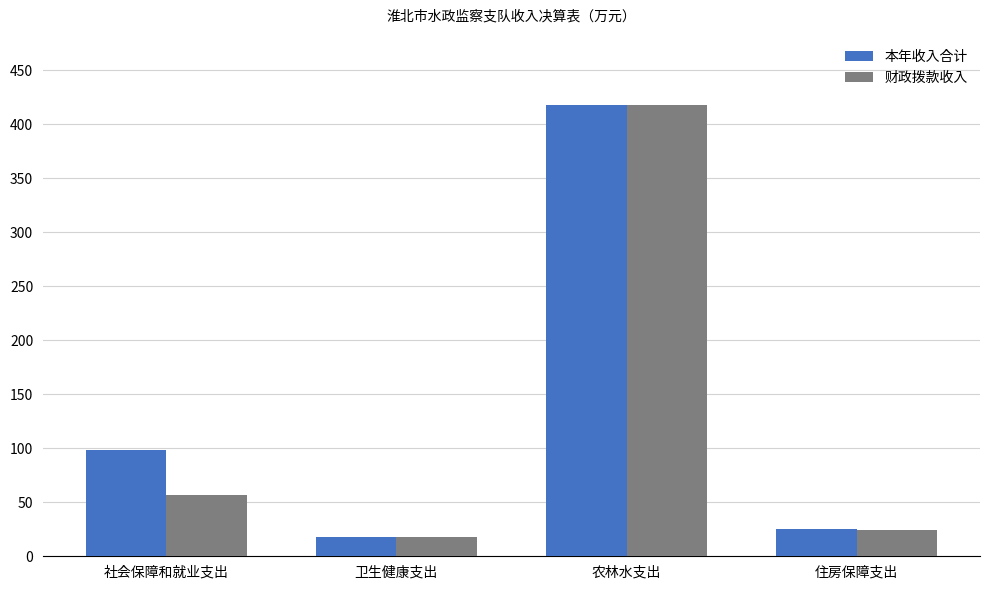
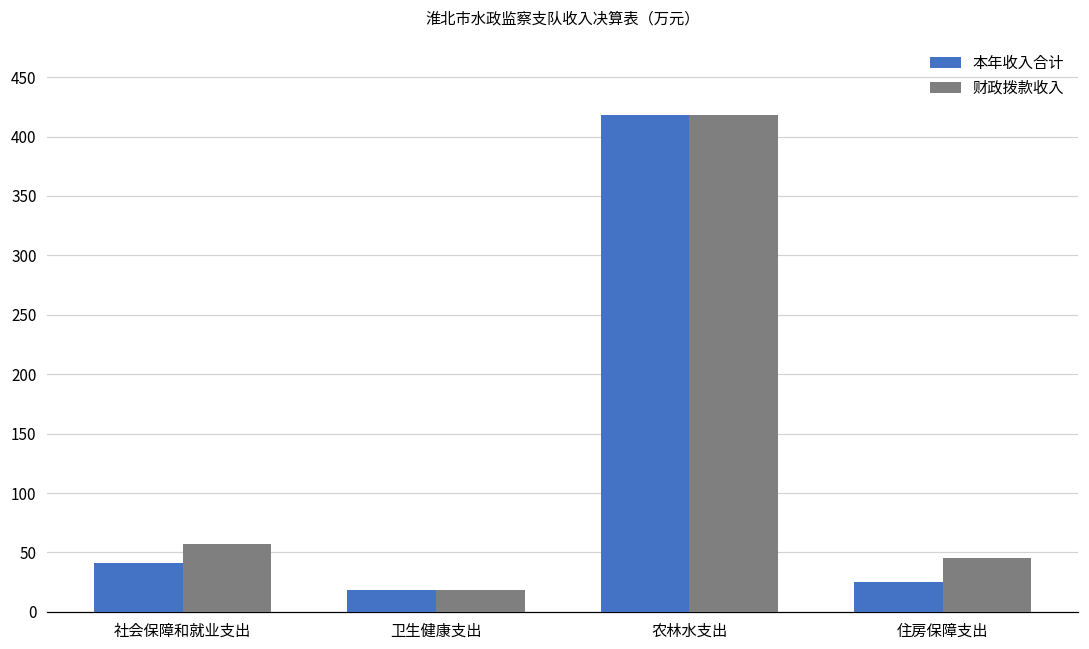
本年收入合计, 社会保障和就业支出: 98 -> 41
财政拨款收入, 住房保障支出: 24 -> 45
